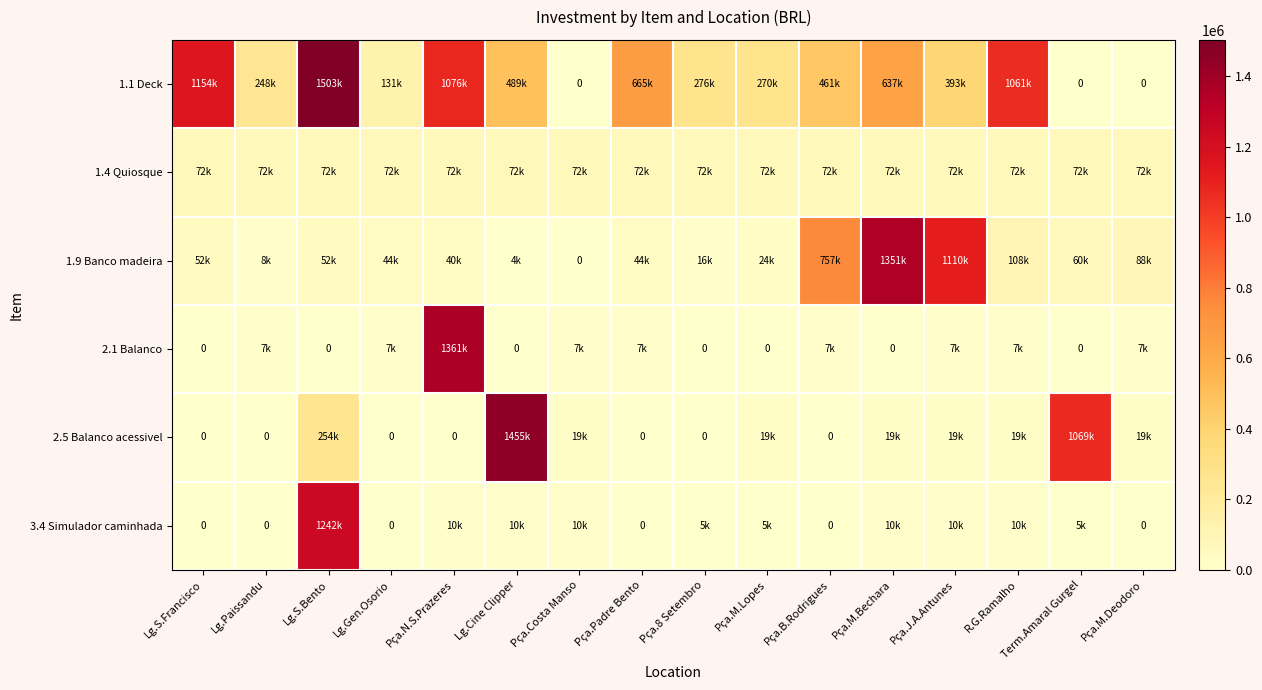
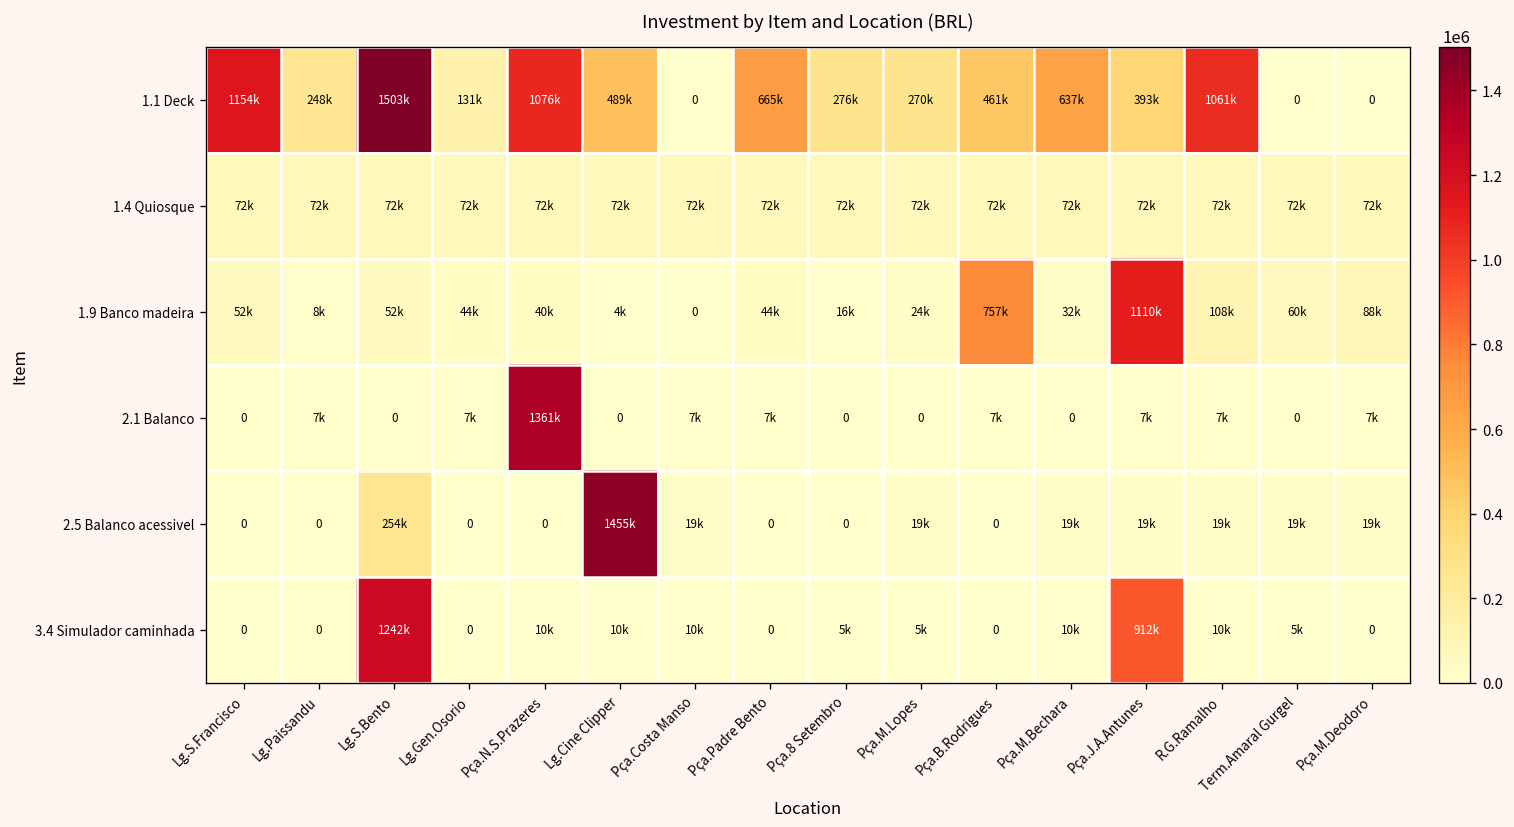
1.9 Banco madeira, Pça.M.Bechara: 1351k -> 32k
2.5 Balanco acessivel, Term.Amaral Gurgel: 1069k -> 19k
3.4 Simulador caminhada, Pça.J.A.Antunes: 10k -> 912k
